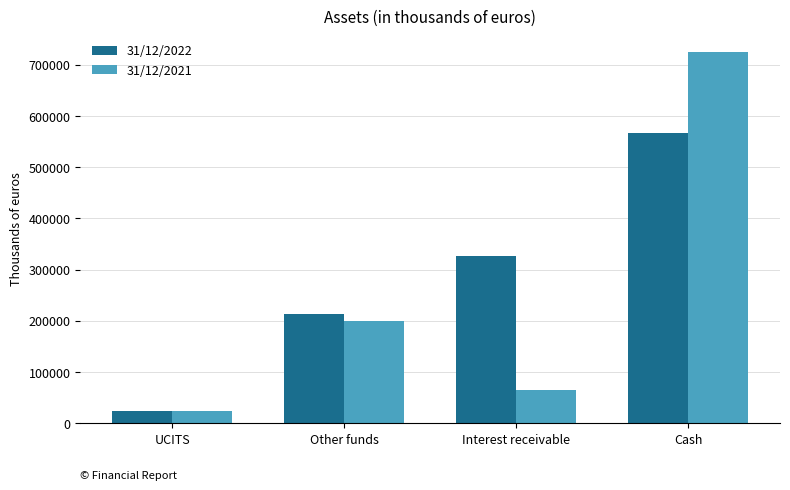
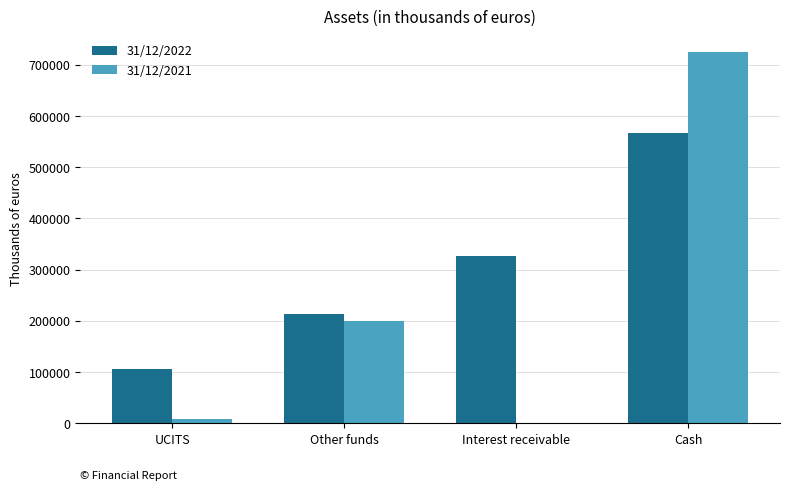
31/12/2022, UCITS: 20000 -> 110000
31/12/2021, UCITS: 20000 -> 10000
31/12/2021, Interest receivable: 60000 -> 0
